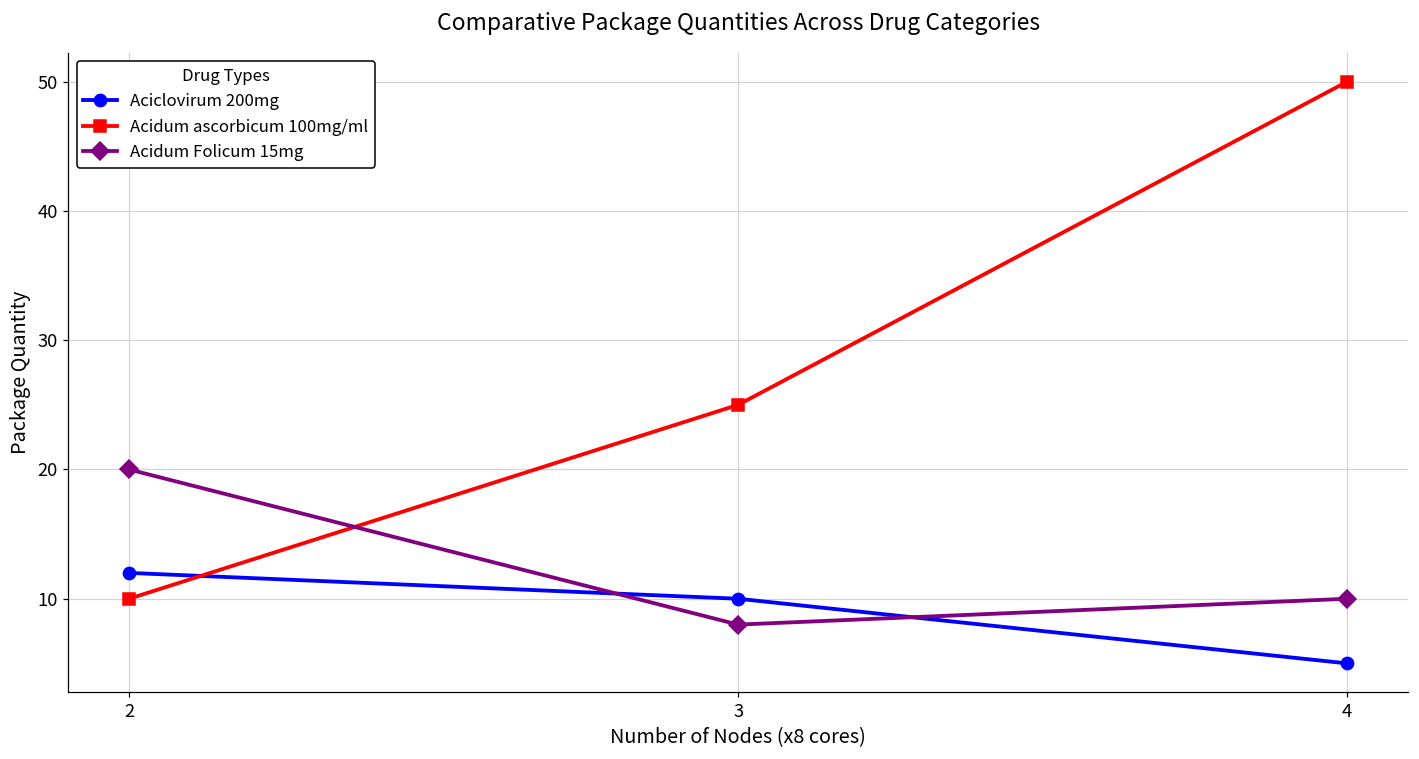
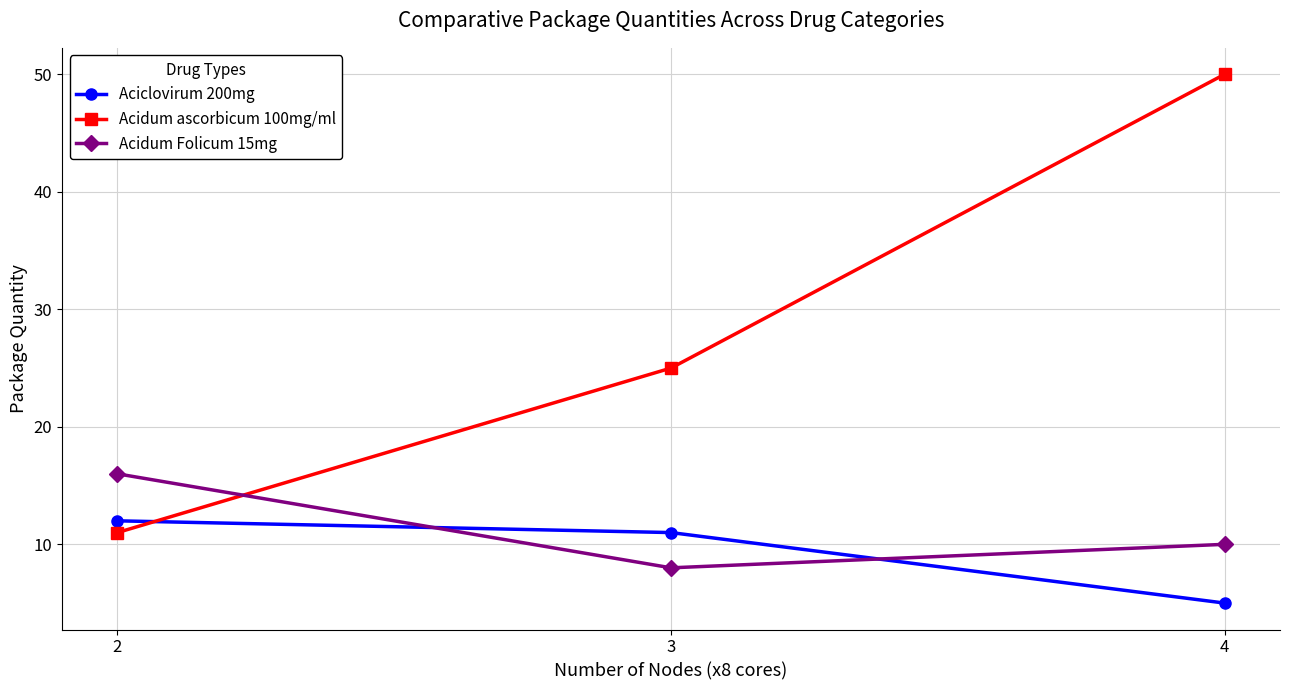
Acidum ascorbicum 100mg/ml, 2: 10 -> 11
Acidum Folicum 15mg, 2: 20 -> 16
Aciclovirum 200mg, 3: 10 -> 11
